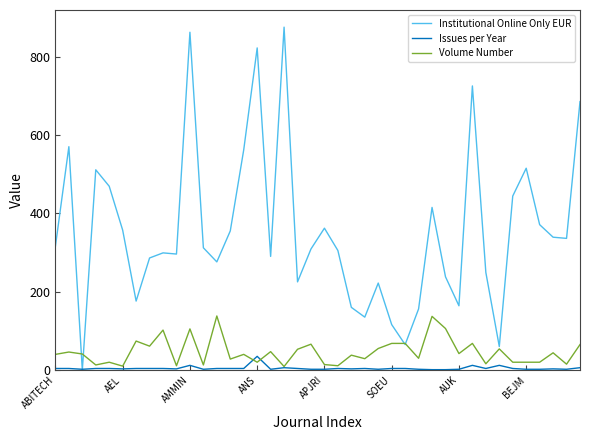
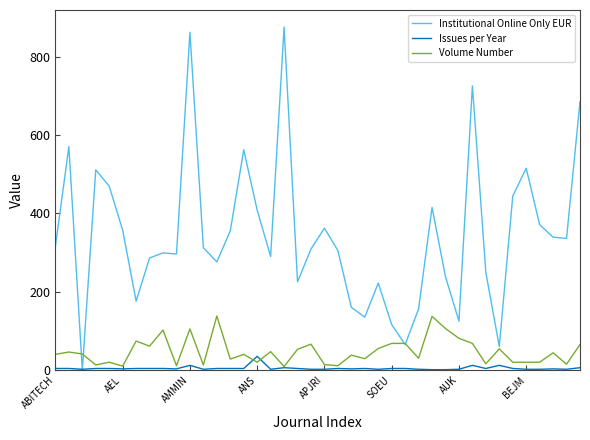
Institutional Online Only EUR, ANS: 820 -> 410
Institutional Online Only EUR, AUK: 160 -> 130
Volume Number, AUK: 40 -> 80
